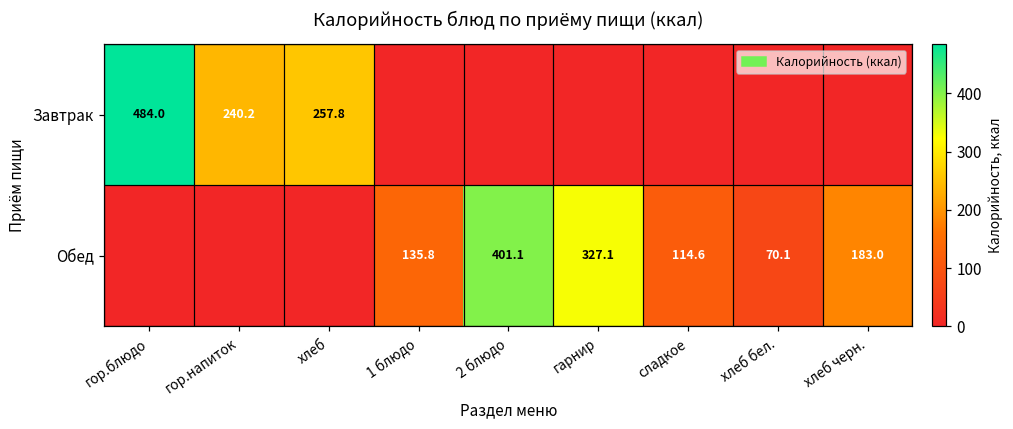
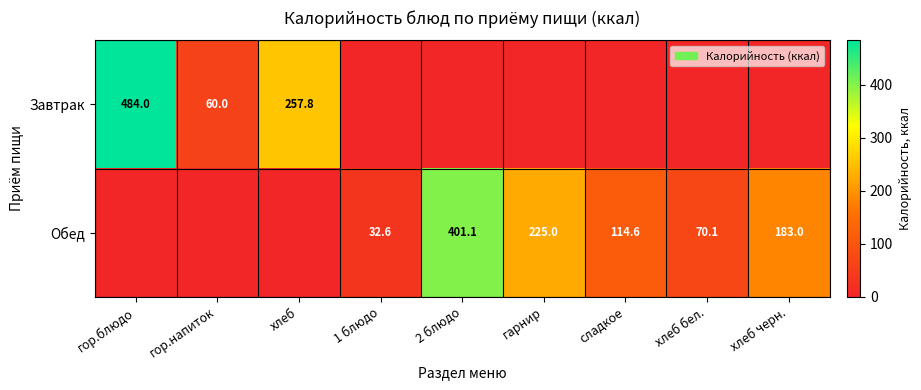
Завтрак, гор.напиток: 240.2 -> 60.0
Обед, 1 блюдо: 135.8 -> 32.6
Обед, гарнир: 327.1 -> 225.0
